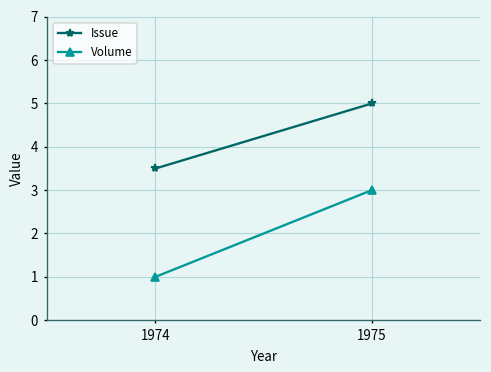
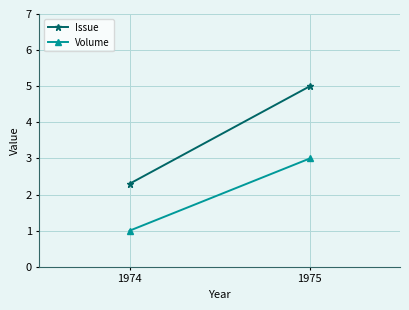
Issue, 1974: 3.5 -> 2.3
